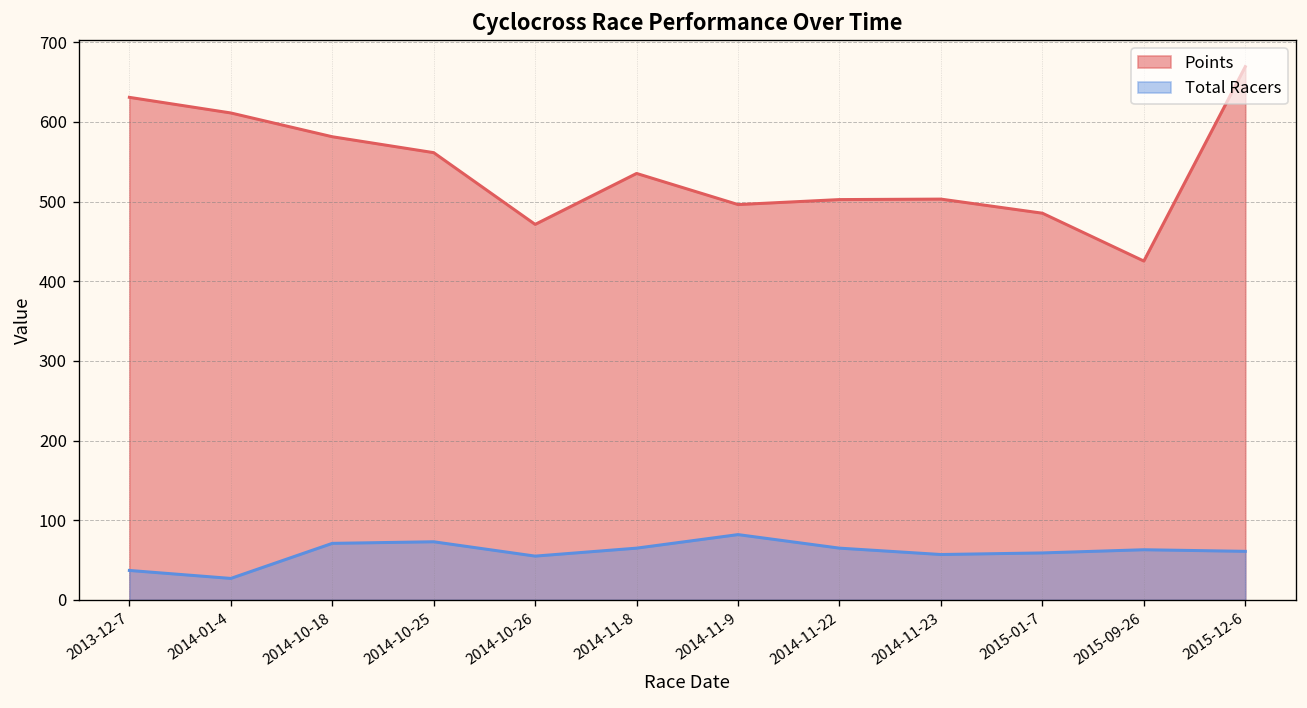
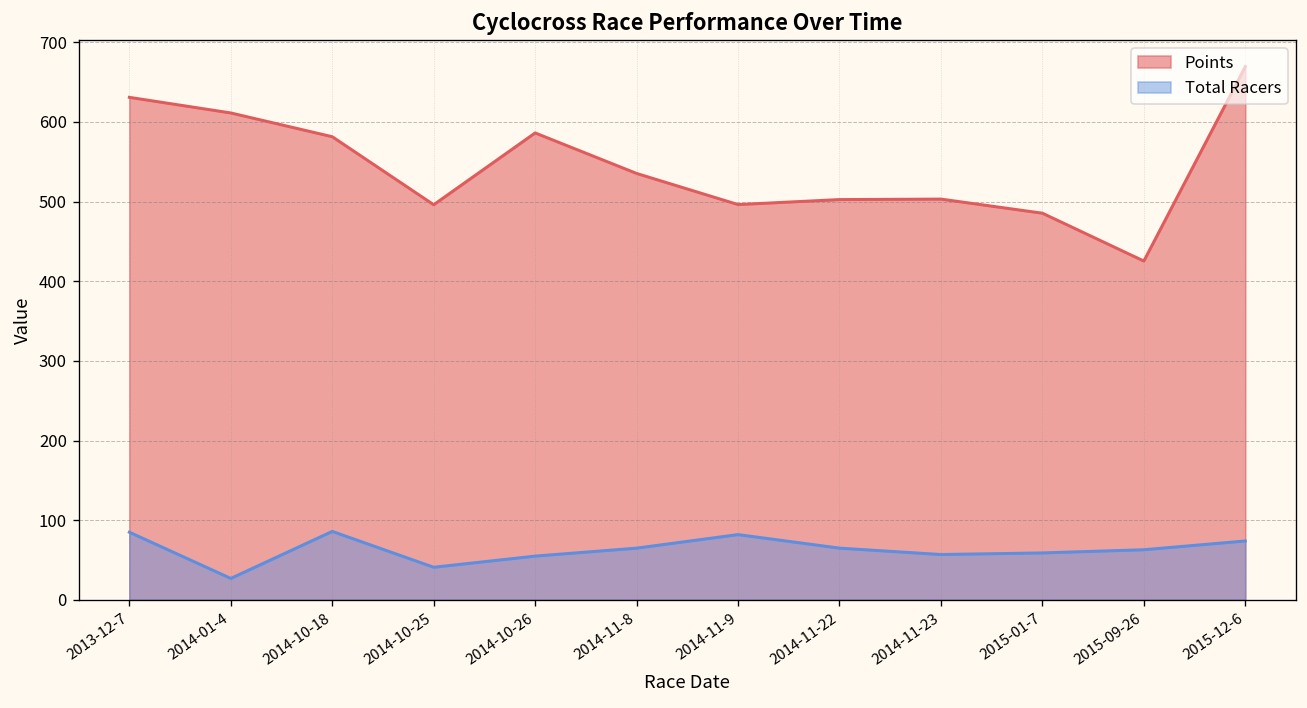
Total Racers, 2013-12-7: 40 -> 90
Total Racers, 2014-10-18: 70 -> 90
Points, 2014-10-25: 560 -> 500
Total Racers, 2014-10-25: 70 -> 40
Points, 2014-10-26: 470 -> 590
Total Racers, 2015-12-6: 60 -> 70
